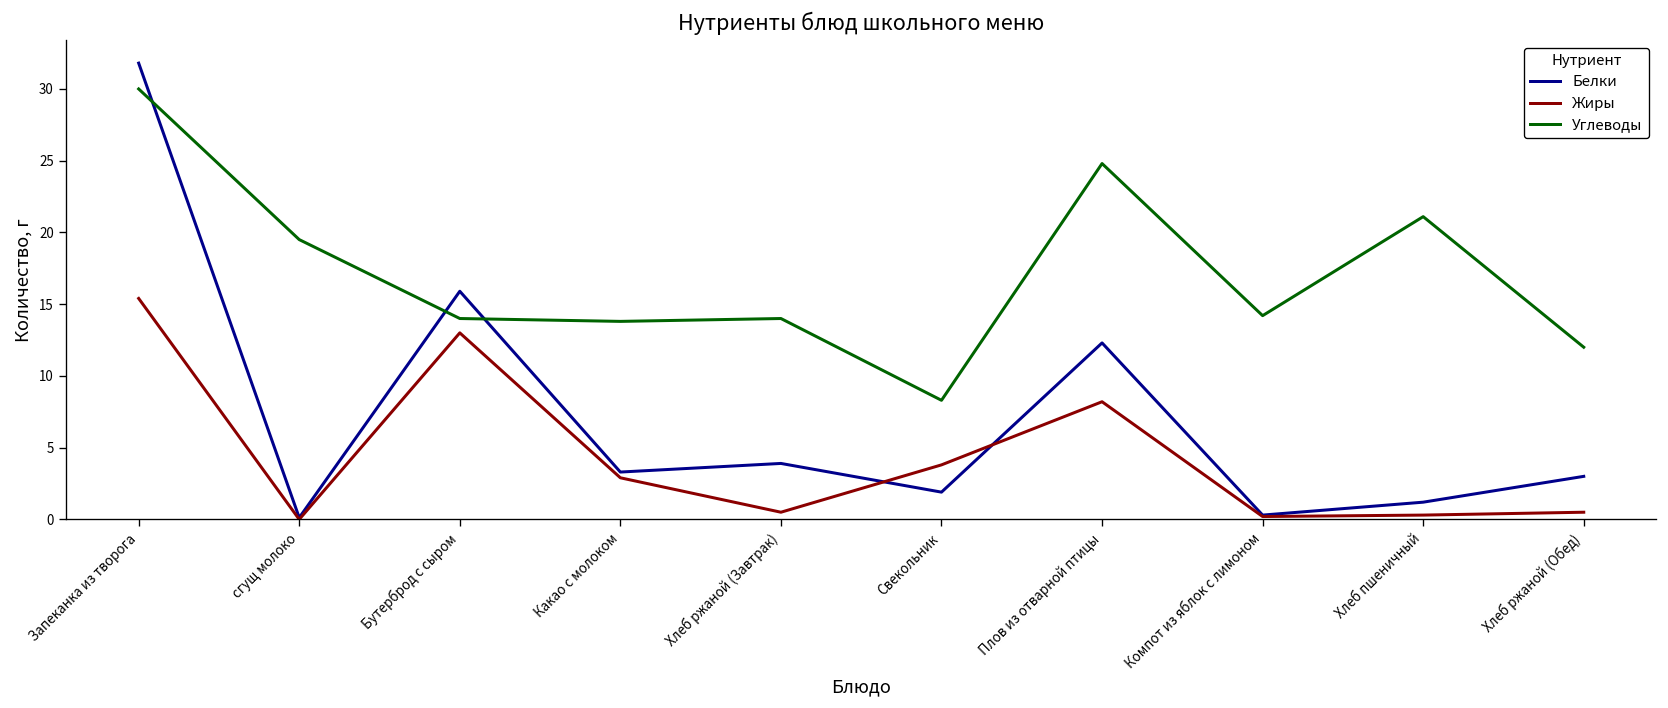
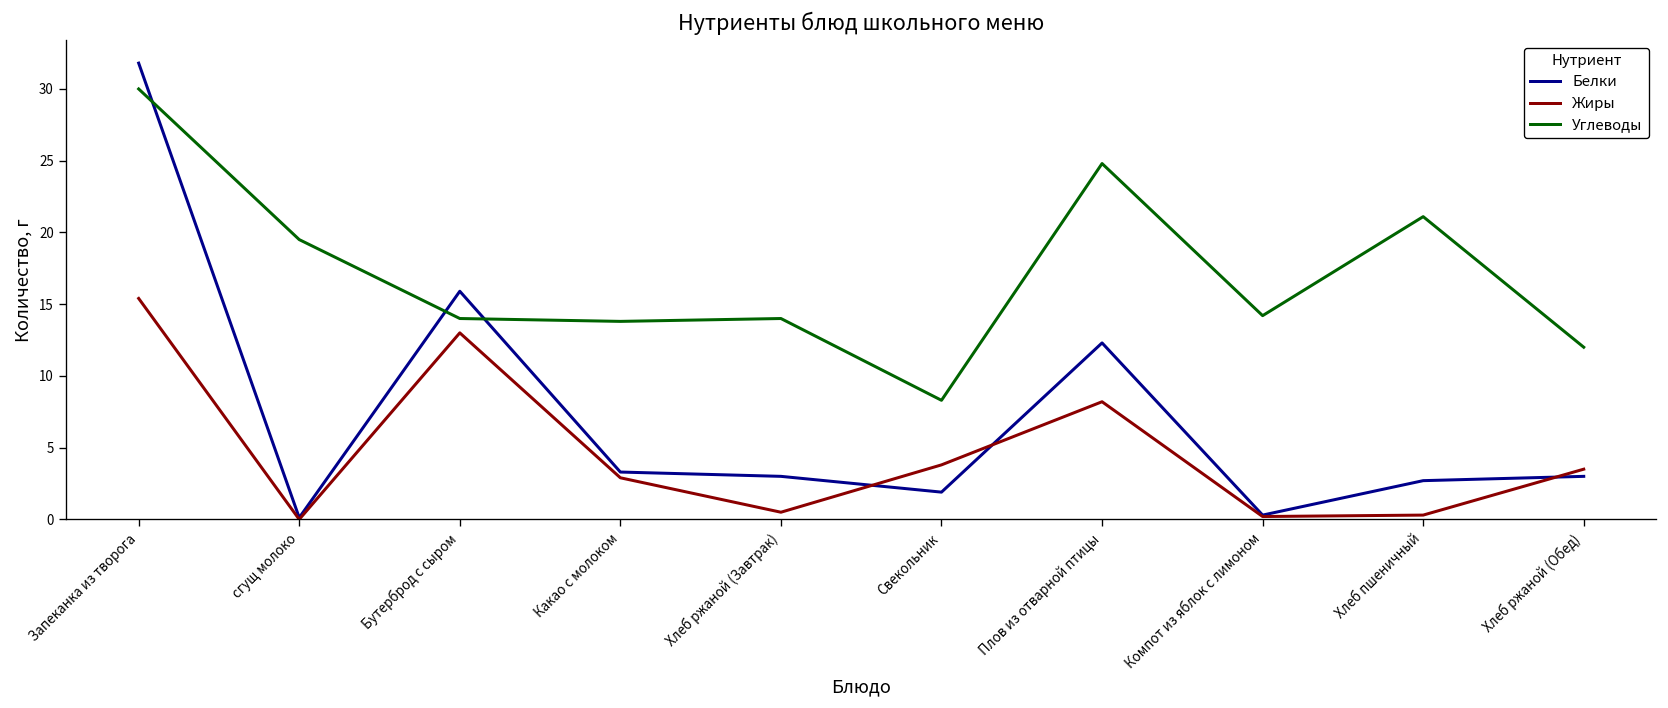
Белки, Хлеб ржаной (Завтрак): 3.9 -> 3.0
Белки, Хлеб пшеничный: 1.2 -> 2.7
Жиры, Хлеб ржаной (Обед): 0.5 -> 3.5
